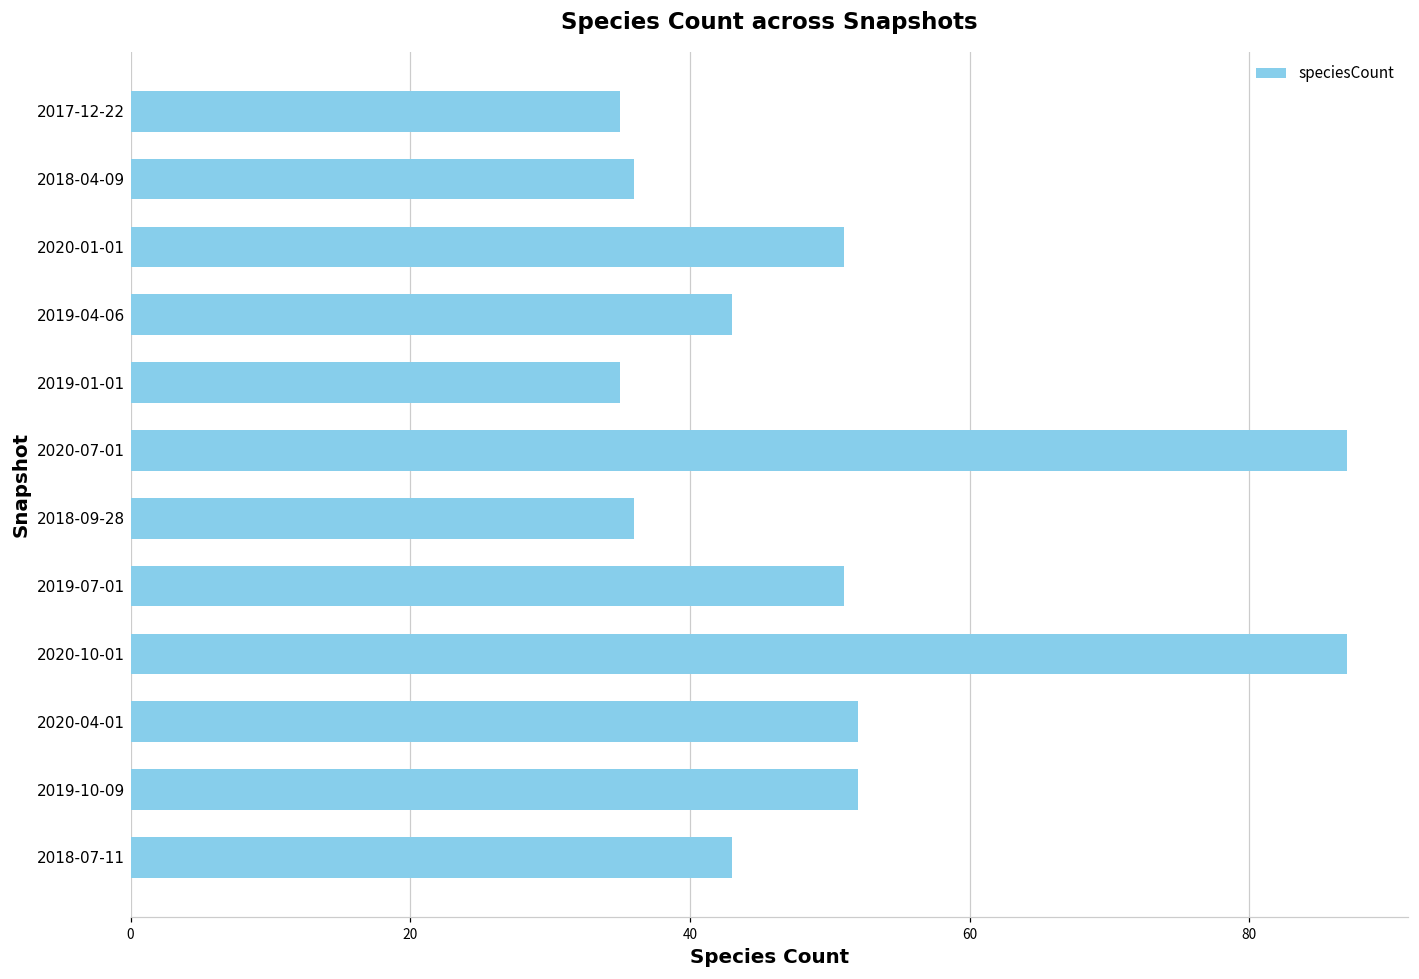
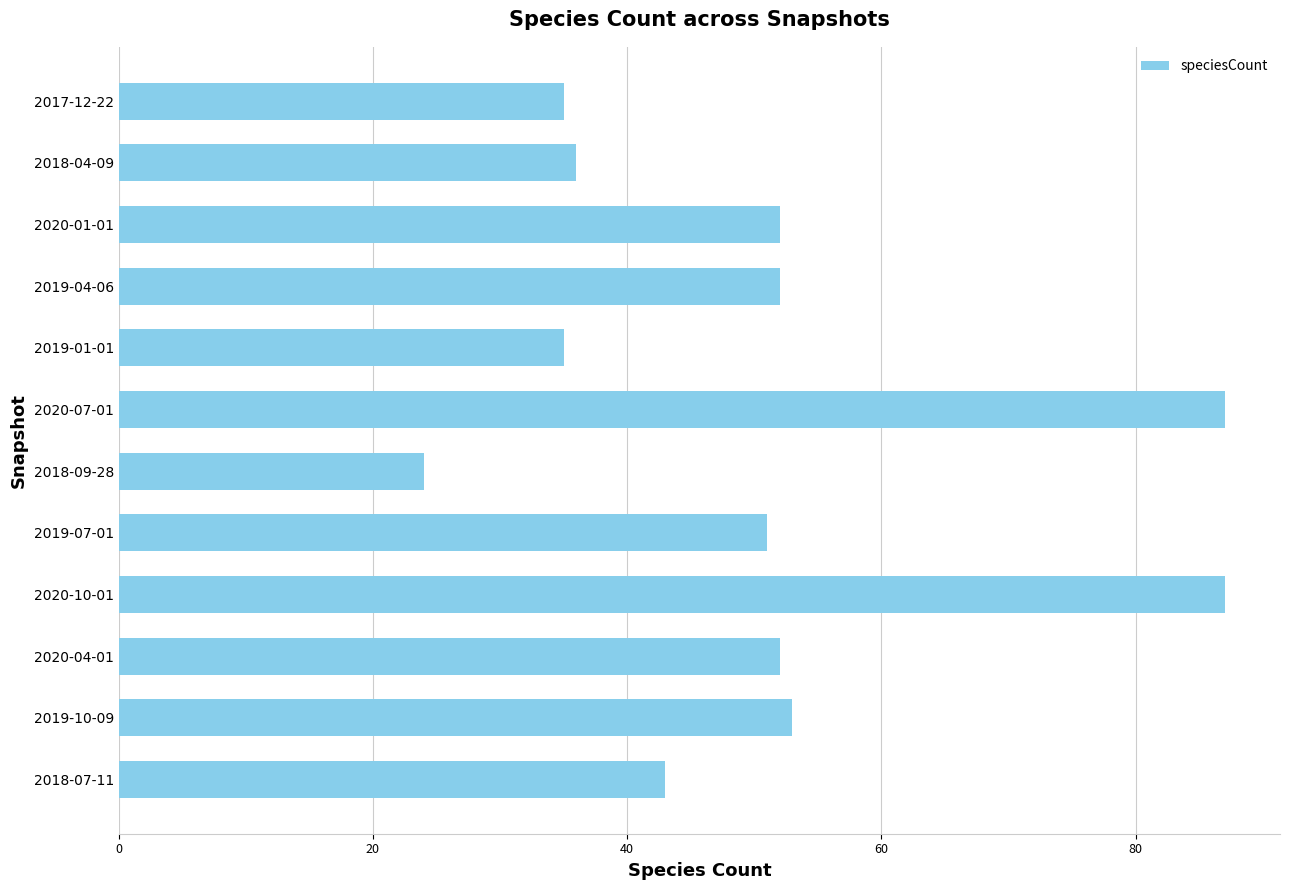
2020-01-01: 51 -> 52
2019-04-06: 43 -> 52
2018-09-28: 36 -> 24
2019-10-09: 52 -> 53
